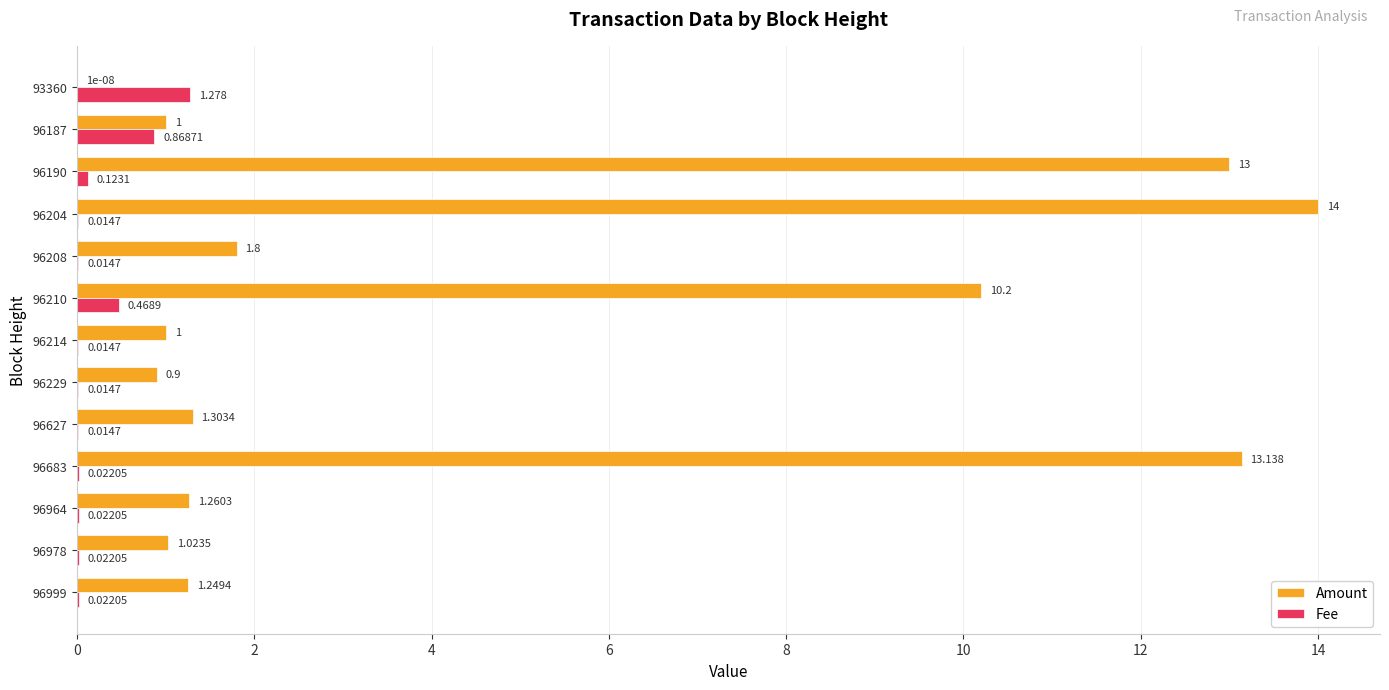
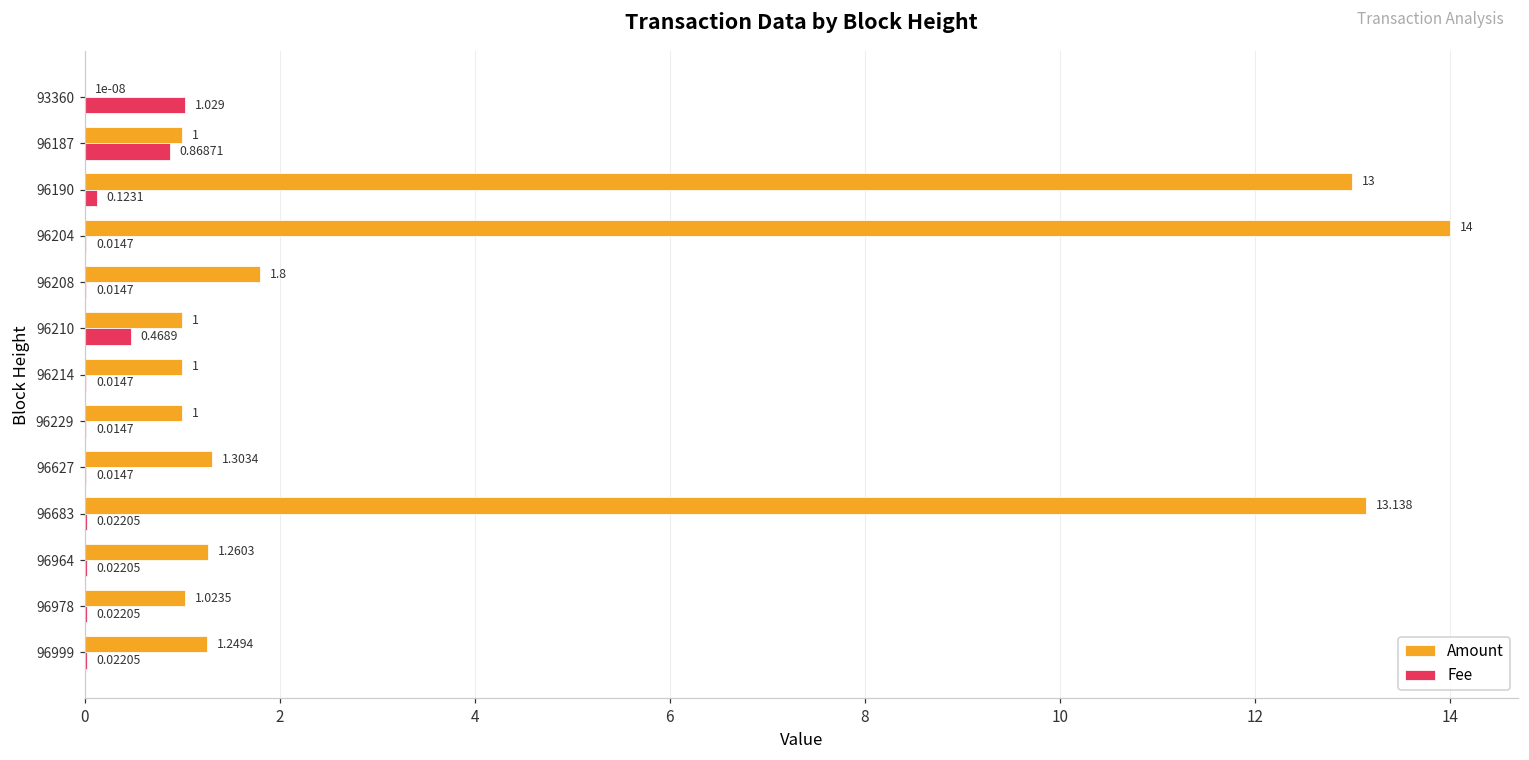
Fee, 93360: 1.278 -> 1.029
Amount, 96210: 10.2 -> 1
Amount, 96229: 0.9 -> 1
